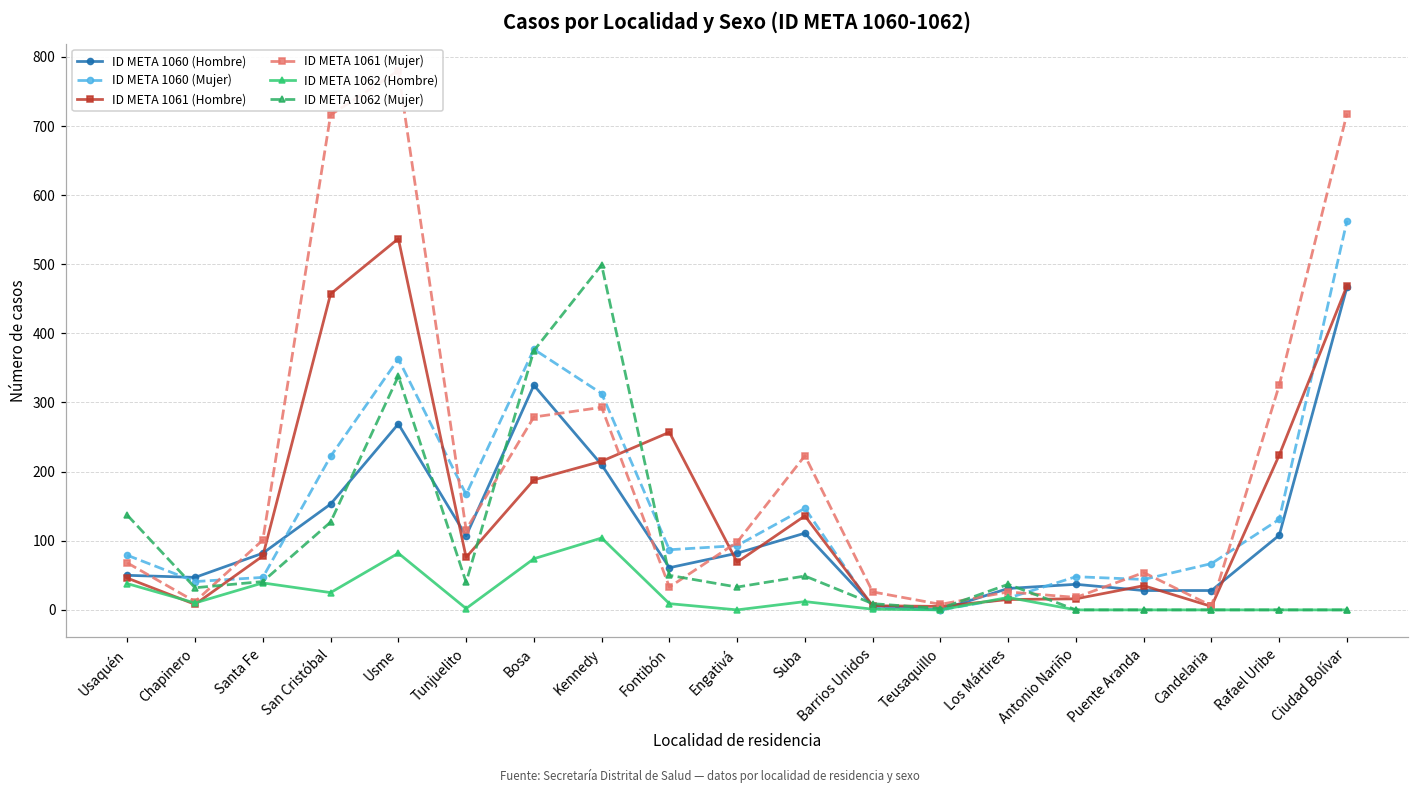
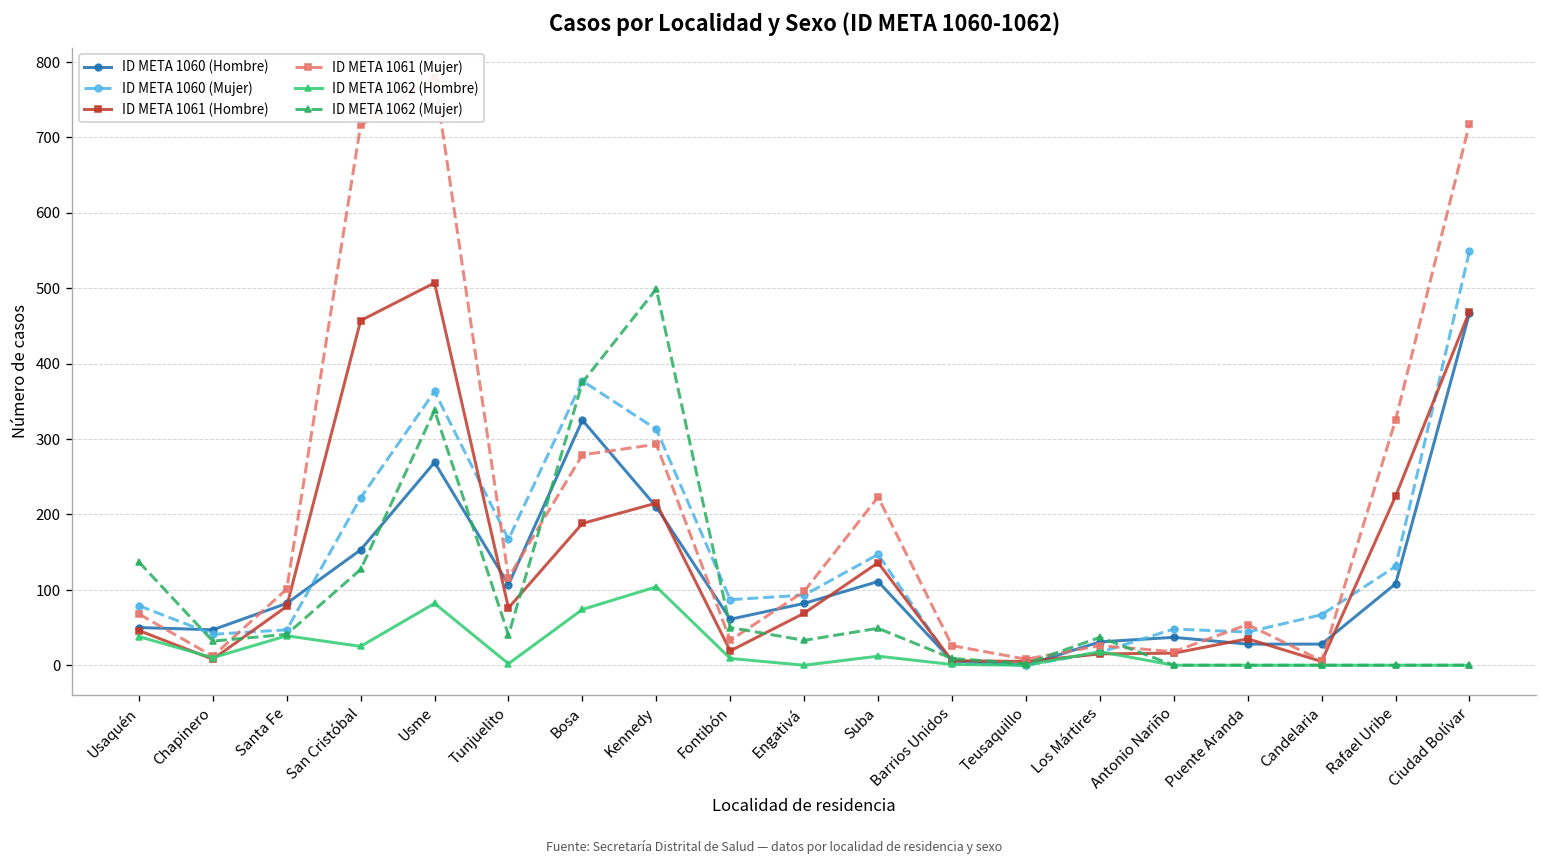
ID META 1061 (Hombre), Usme: 540 -> 510
ID META 1061 (Hombre), Fontibón: 260 -> 20
ID META 1060 (Mujer), Ciudad Bolívar: 560 -> 550
